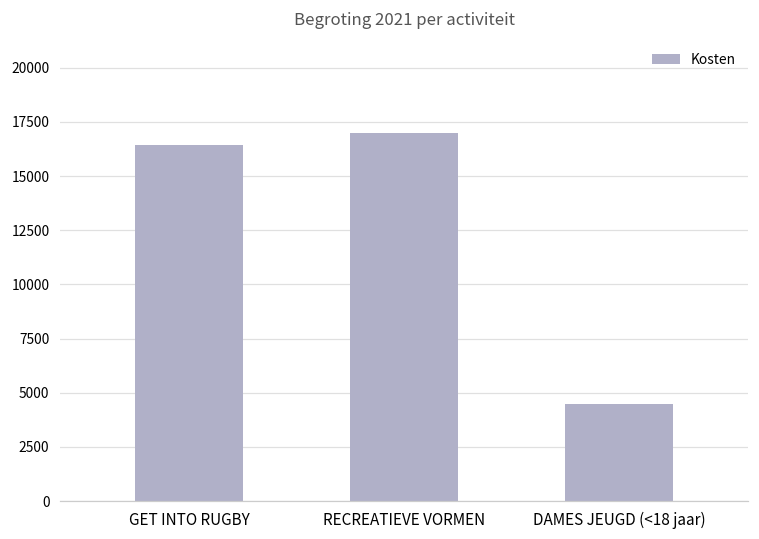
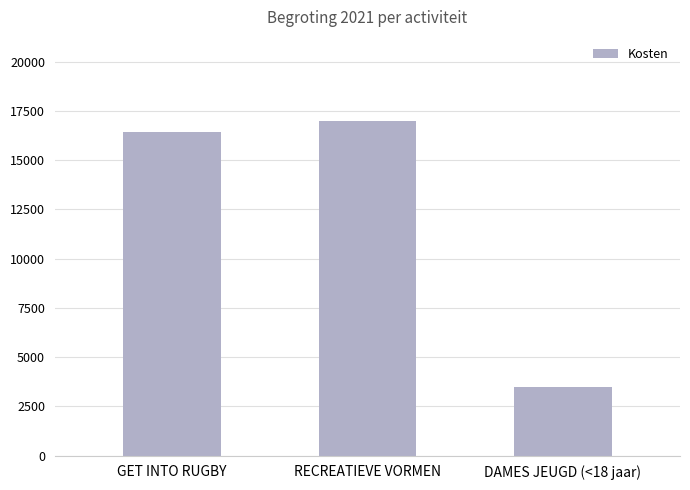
DAMES JEUGD (<18 jaar): 4500 -> 3500
